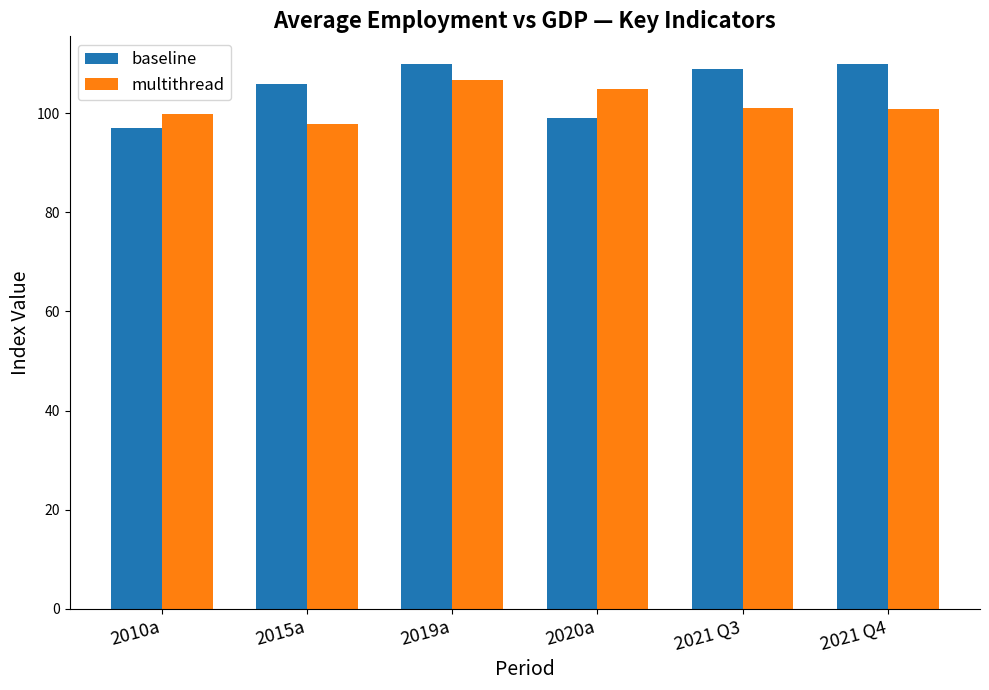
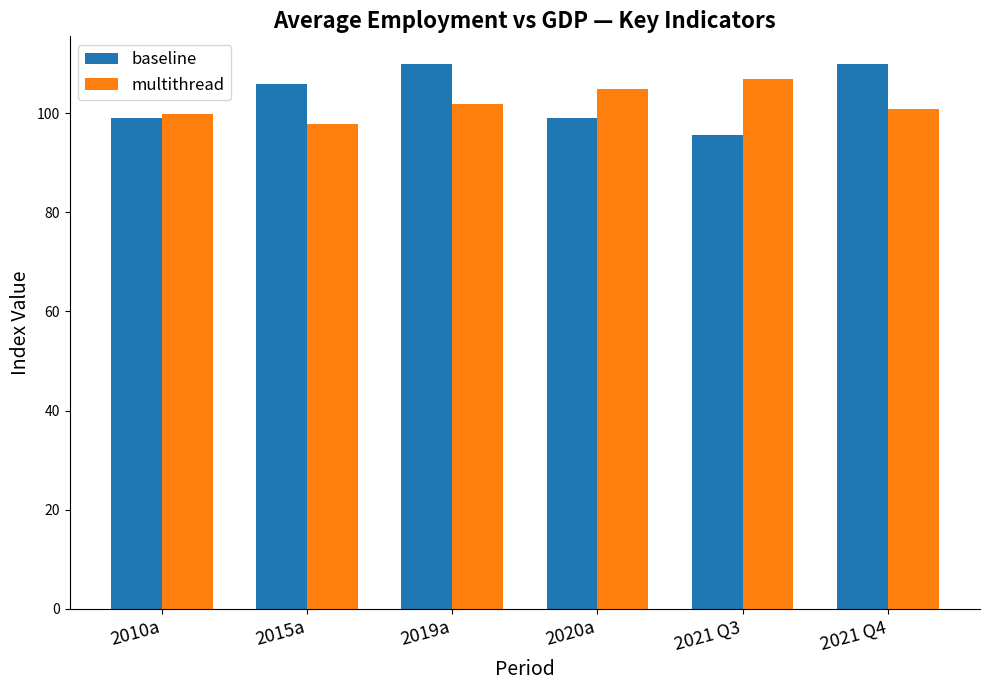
baseline, 2010a: 97 -> 99
multithread, 2019a: 107 -> 102
baseline, 2021 Q3: 109 -> 96
multithread, 2021 Q3: 101 -> 107
